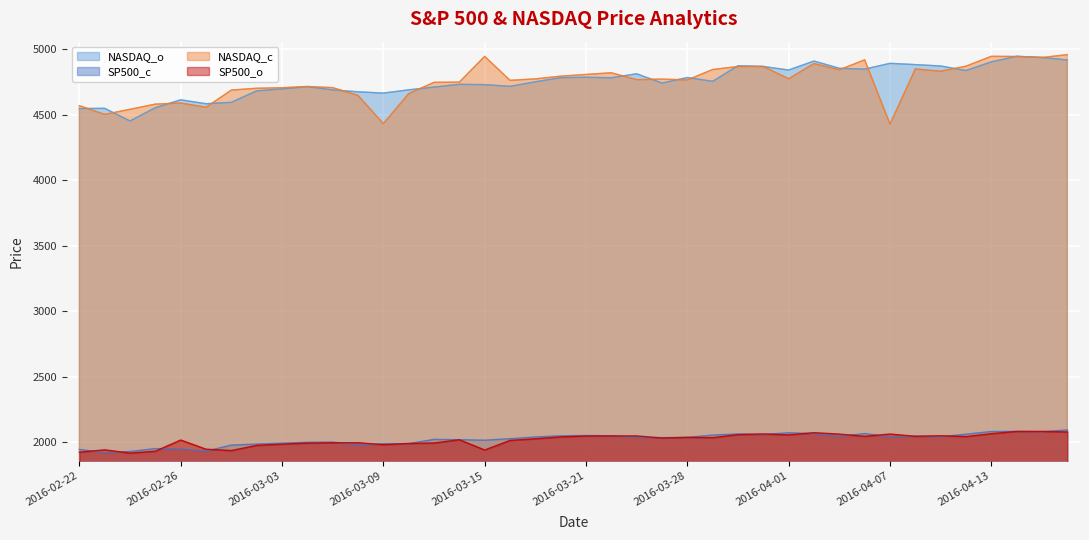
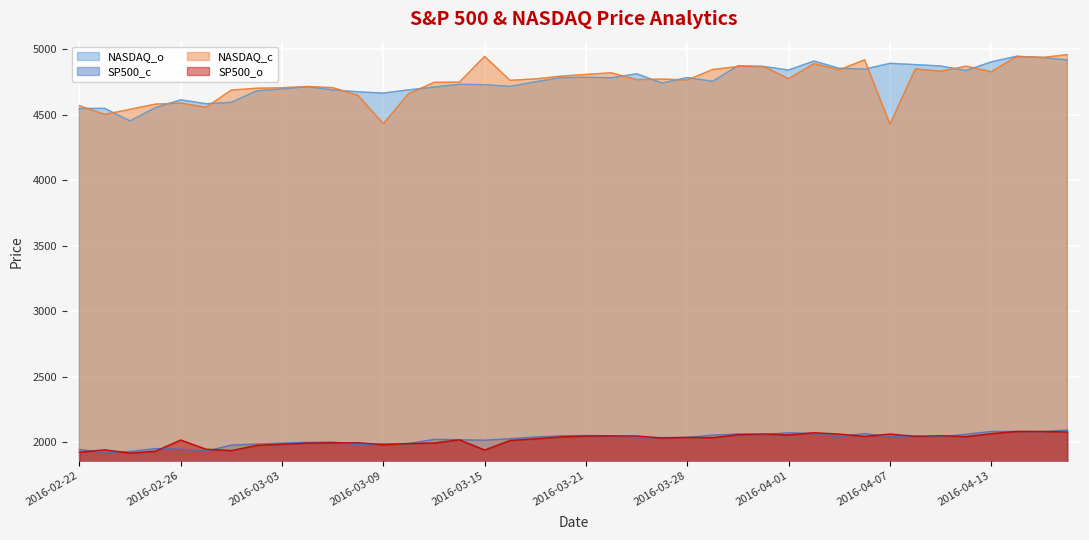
NASDAQ_c, 2016-04-13: 4950 -> 4830
